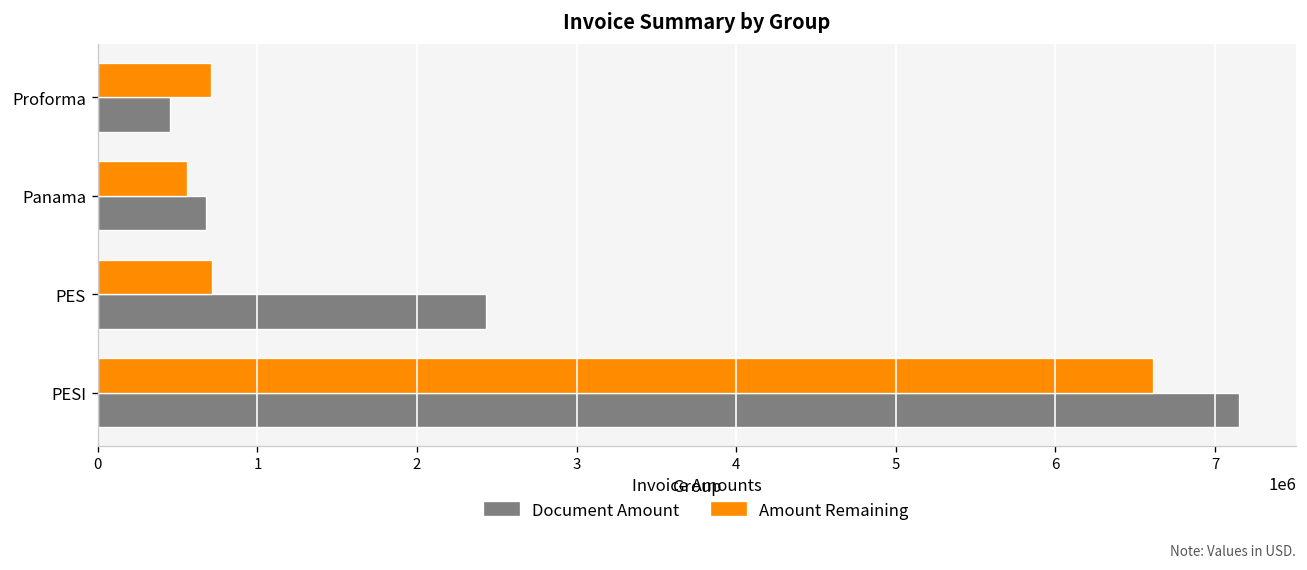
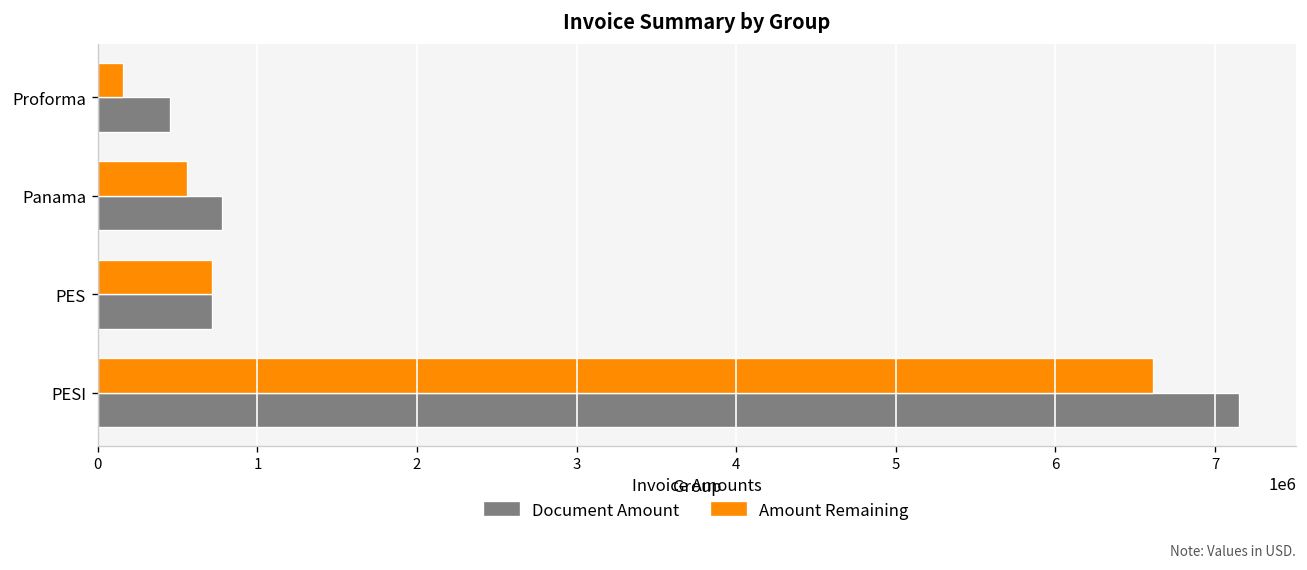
Amount Remaining, Proforma: 710000 -> 160000
Document Amount, Panama: 680000 -> 780000
Document Amount, PES: 2430000 -> 710000
